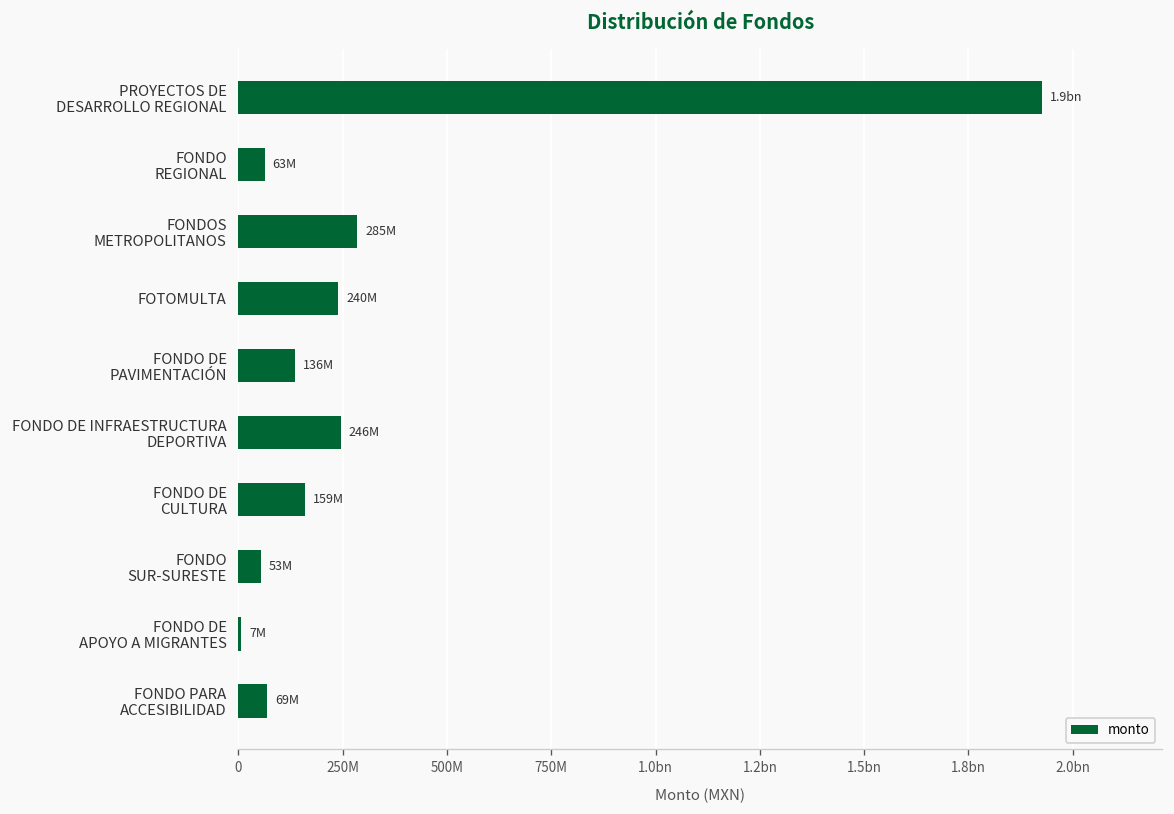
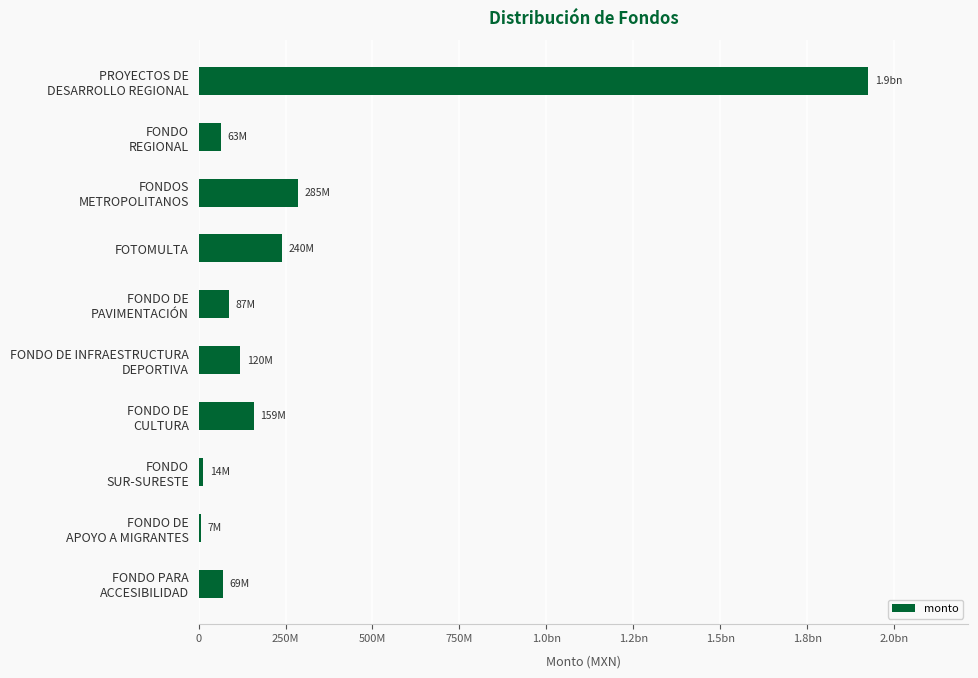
FONDO DE PAVIMENTACIÓN: 136M -> 87M
FONDO DE INFRAESTRUCTURA DEPORTIVA: 246M -> 120M
FONDO SUR-SURESTE: 53M -> 14M
